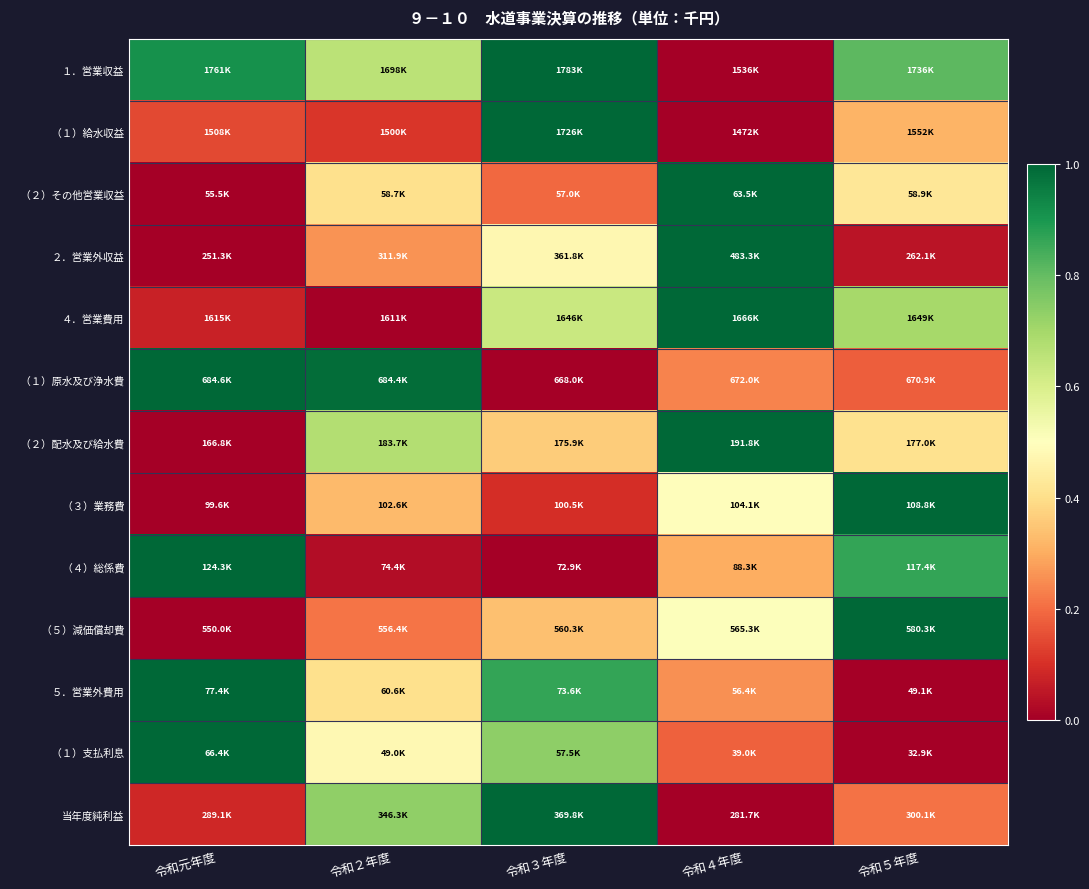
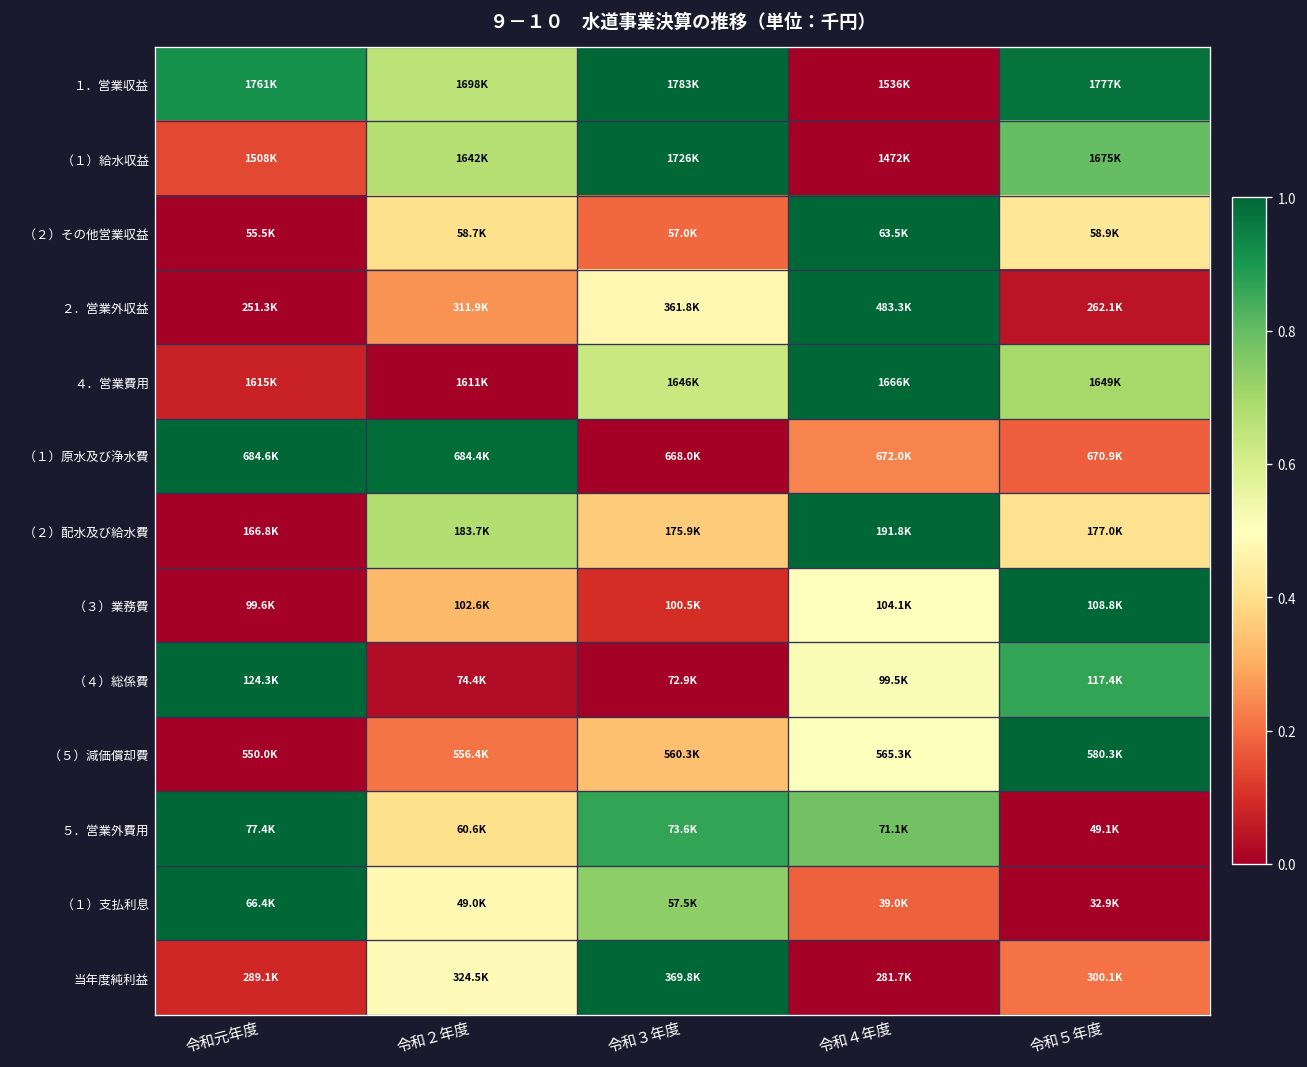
１．営業収益, 令和５年度: 1736K -> 1777K
（１）給水収益, 令和２年度: 1500K -> 1642K
（１）給水収益, 令和５年度: 1552K -> 1675K
（４）総係費, 令和４年度: 88.3K -> 99.5K
５．営業外費用, 令和４年度: 56.4K -> 71.1K
当年度純利益, 令和２年度: 346.3K -> 324.5K
